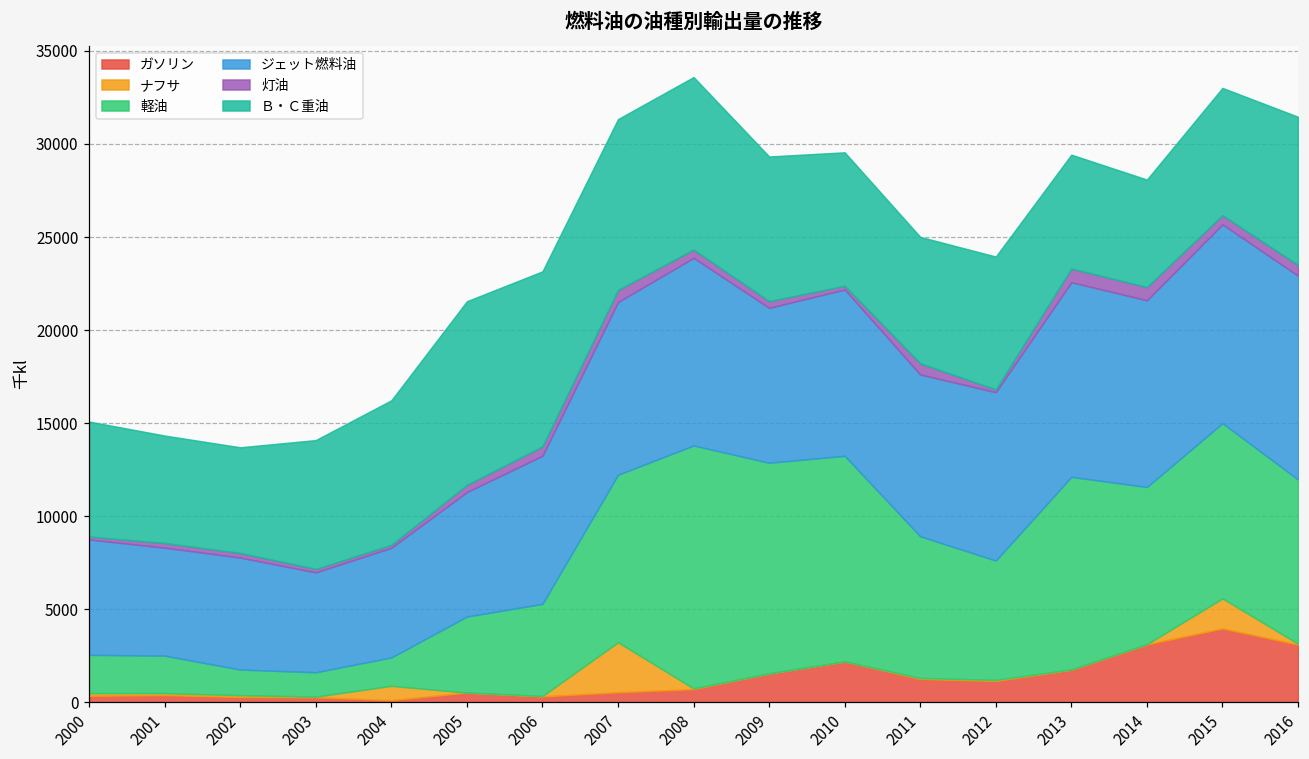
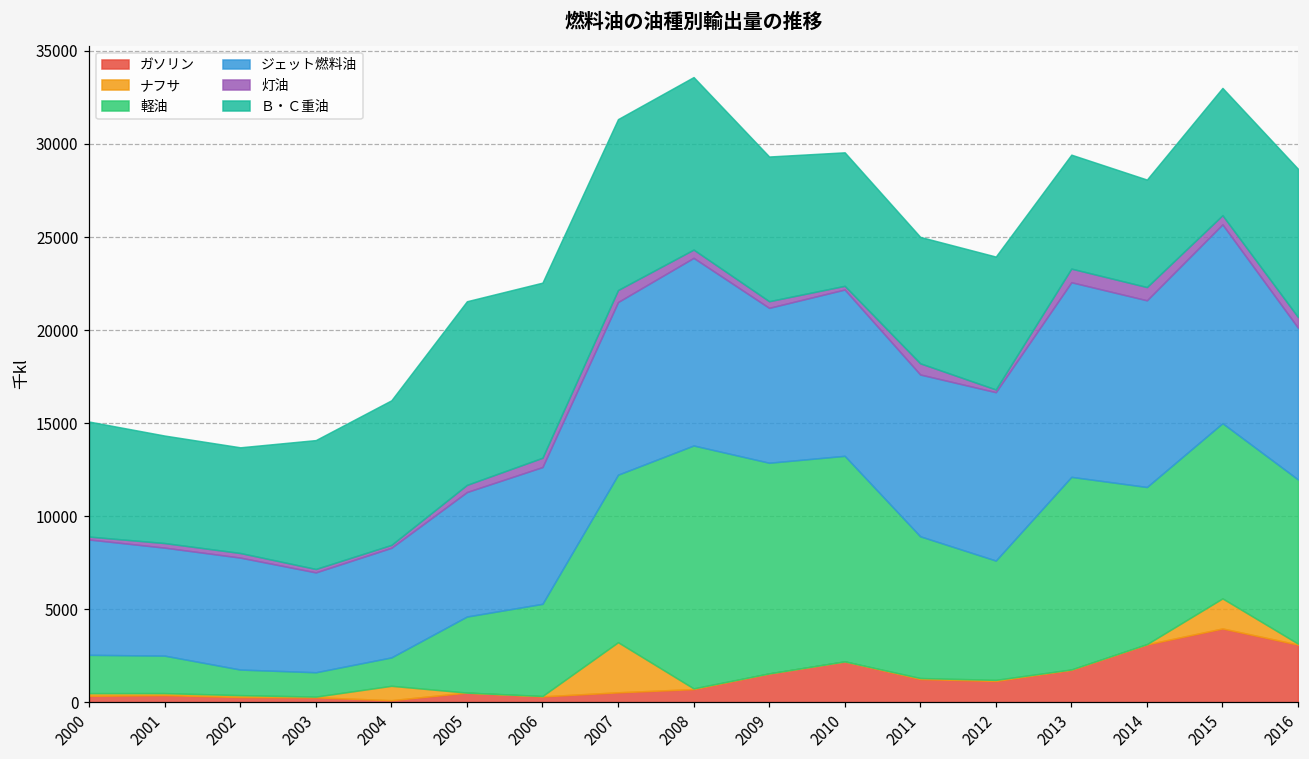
ジェット燃料油, 2006: 8000 -> 7300
ジェット燃料油, 2016: 10900 -> 8200
